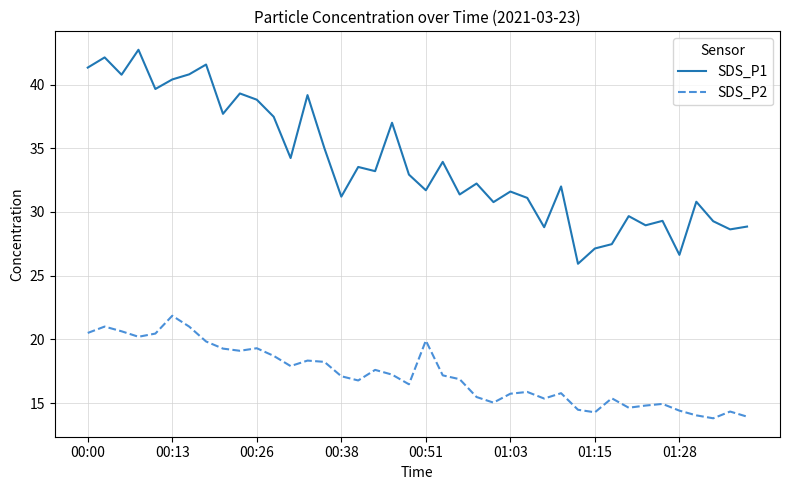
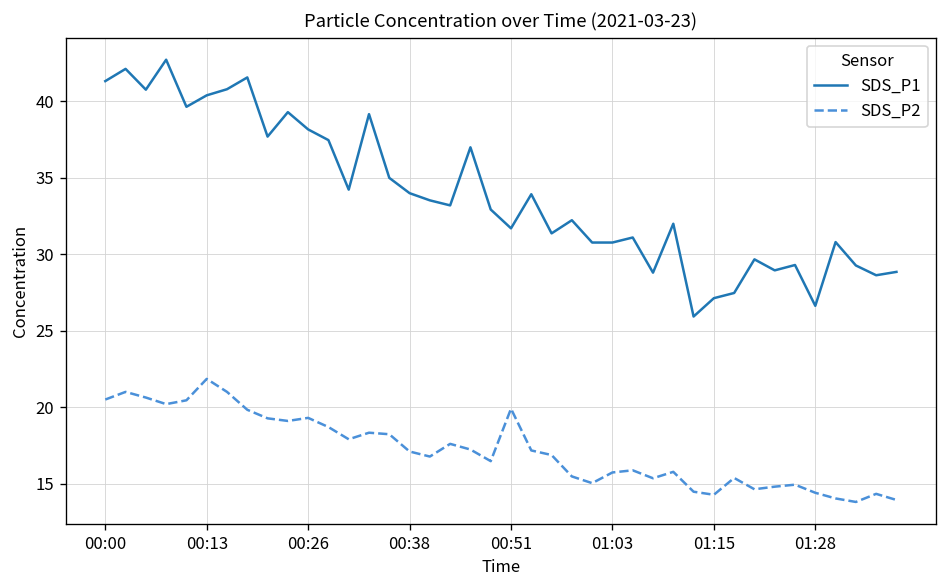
SDS_P1, 00:26: 38.8 -> 38.2
SDS_P1, 00:38: 31.2 -> 34.0
SDS_P1, 01:03: 31.6 -> 30.8
